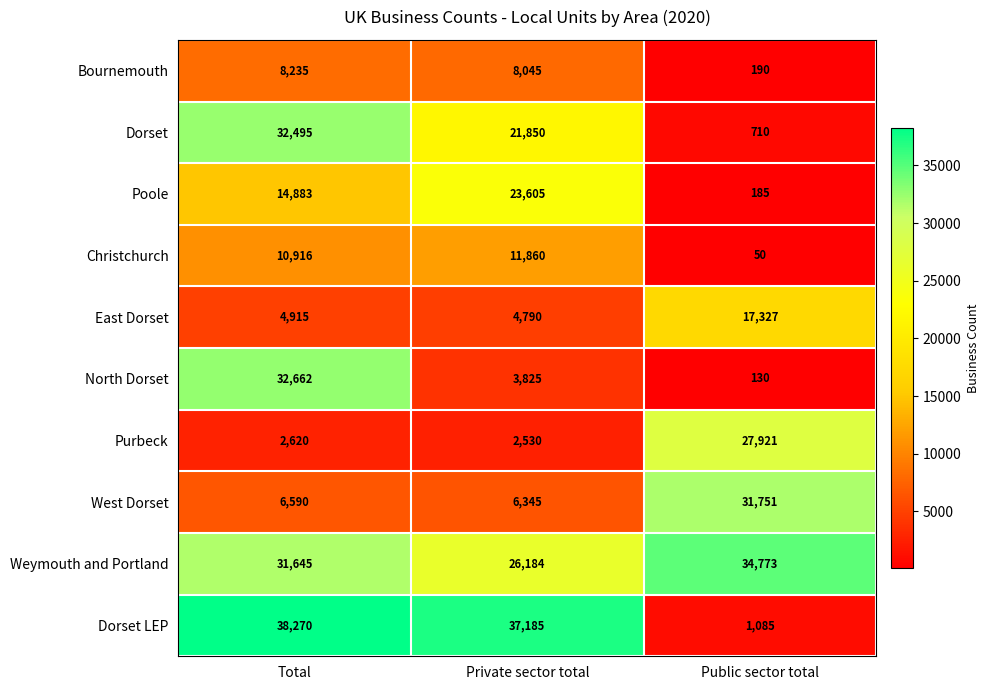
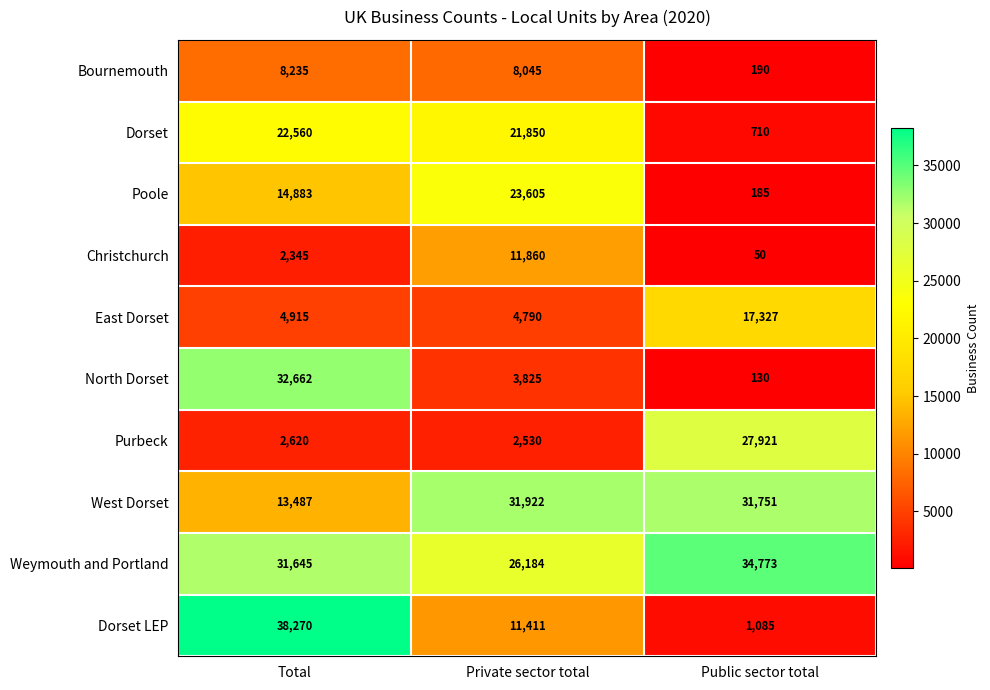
Dorset, Total: 32,495 -> 22,560
Christchurch, Total: 10,916 -> 2,345
West Dorset, Total: 6,590 -> 13,487
West Dorset, Private sector total: 6,345 -> 31,922
Dorset LEP, Private sector total: 37,185 -> 11,411
